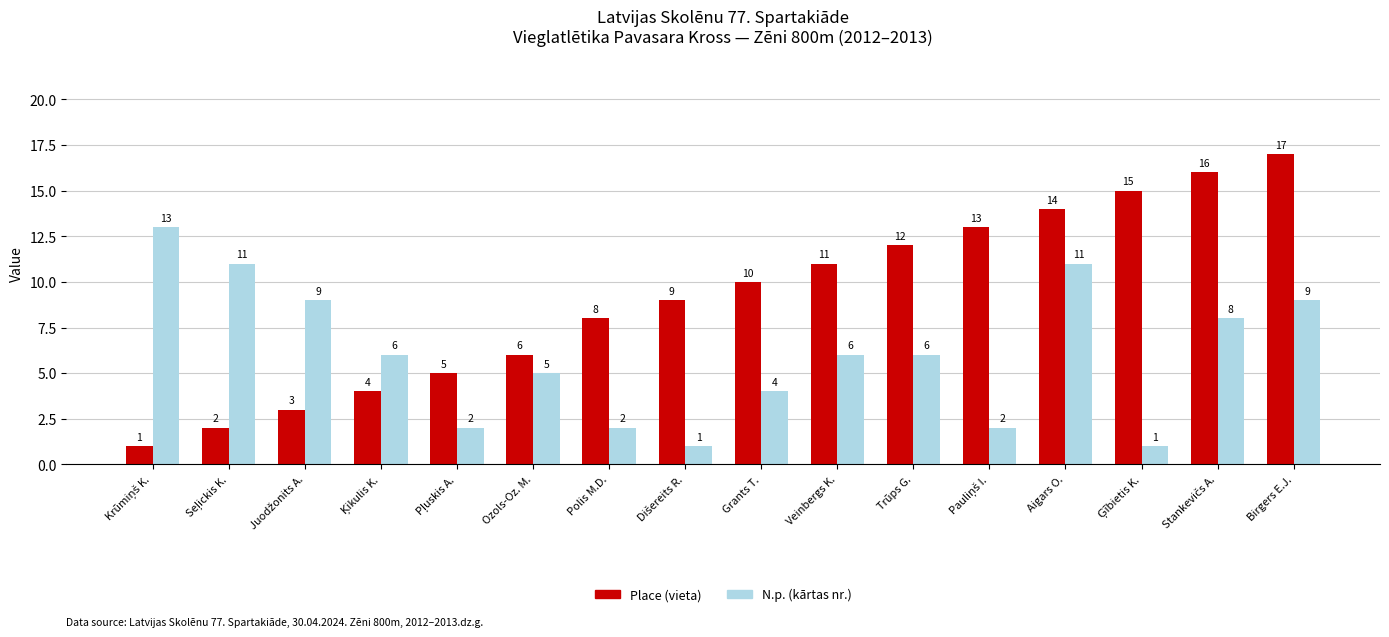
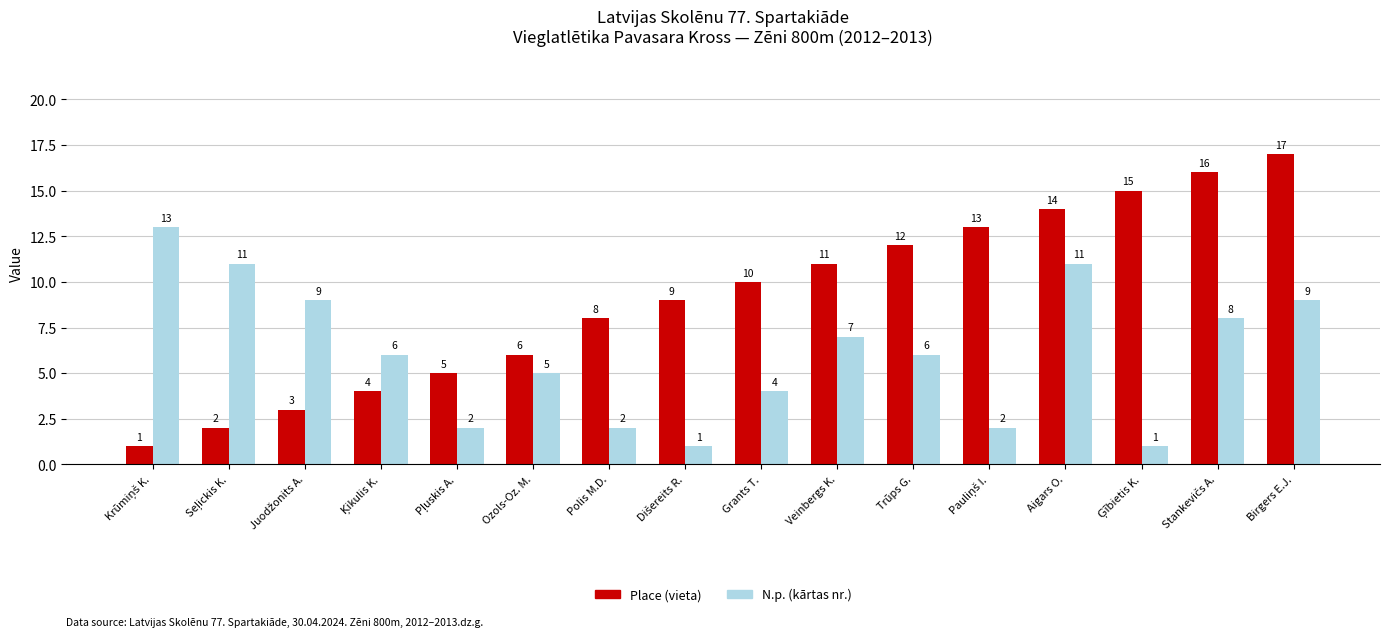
N.p. (kārtas nr.), Veinbergs K.: 6 -> 7
